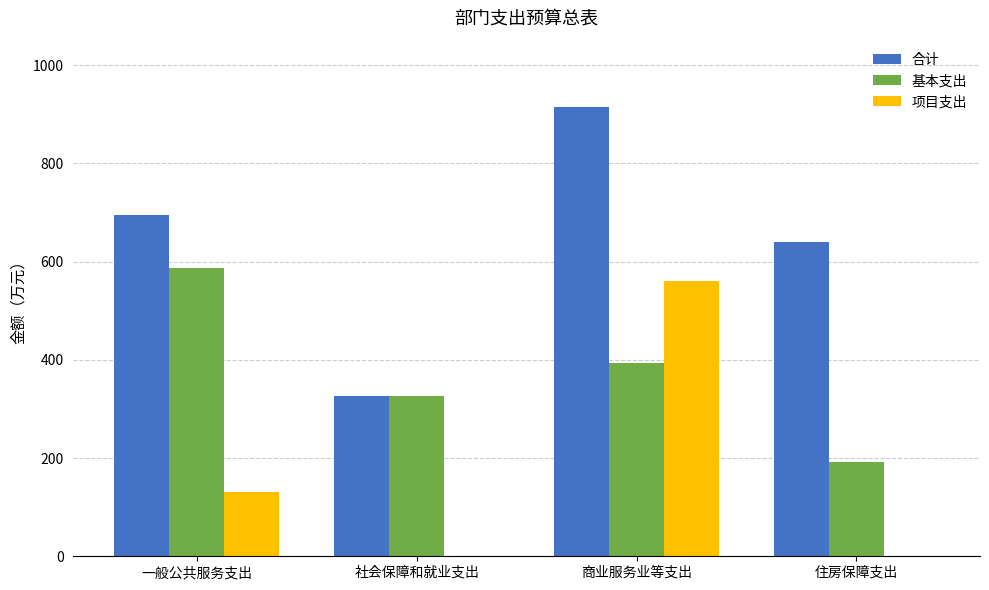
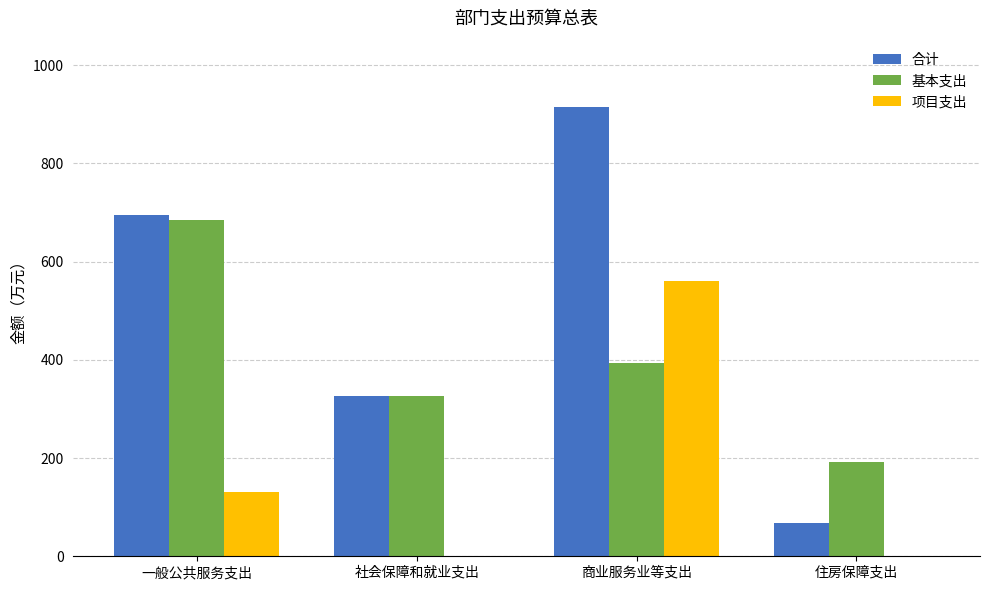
基本支出, 一般公共服务支出: 590 -> 680
合计, 住房保障支出: 640 -> 70
